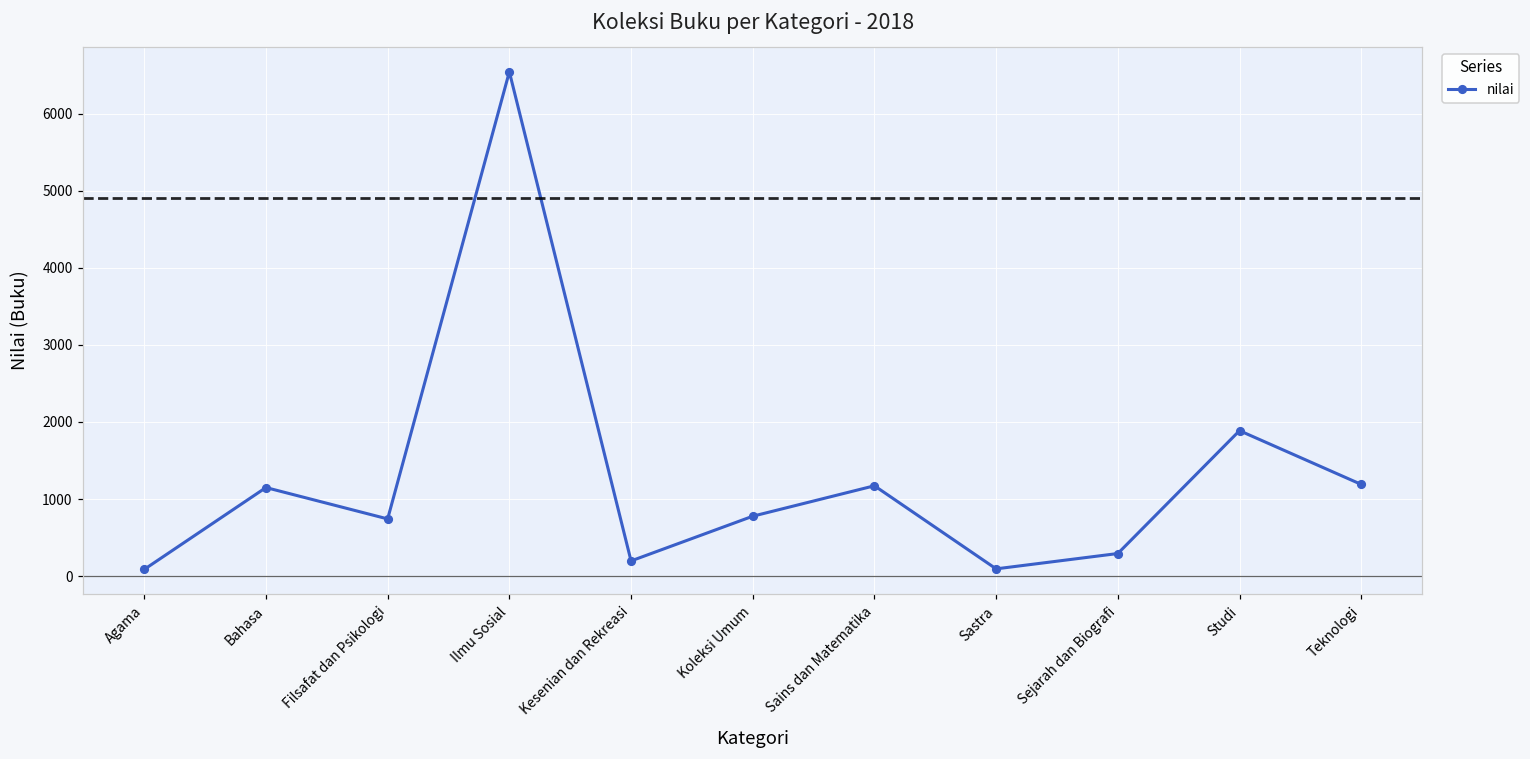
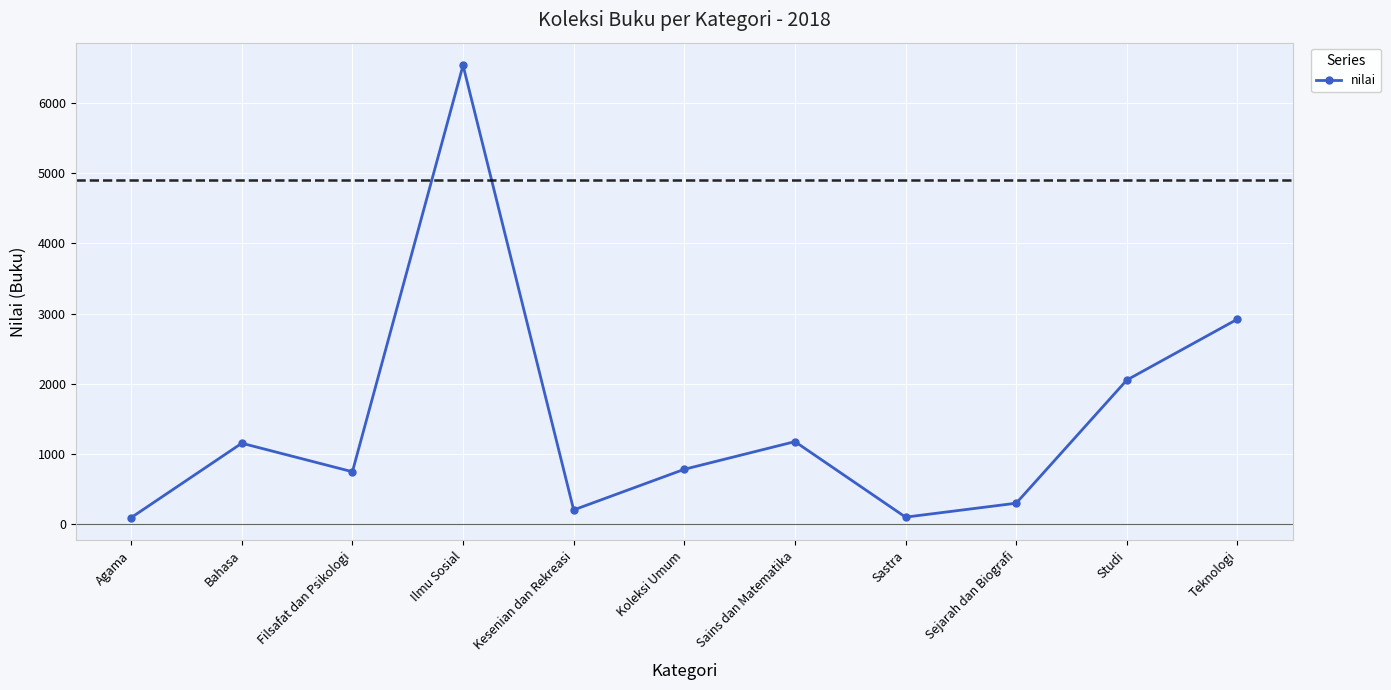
Studi: 1900 -> 2100
Teknologi: 1200 -> 2900
